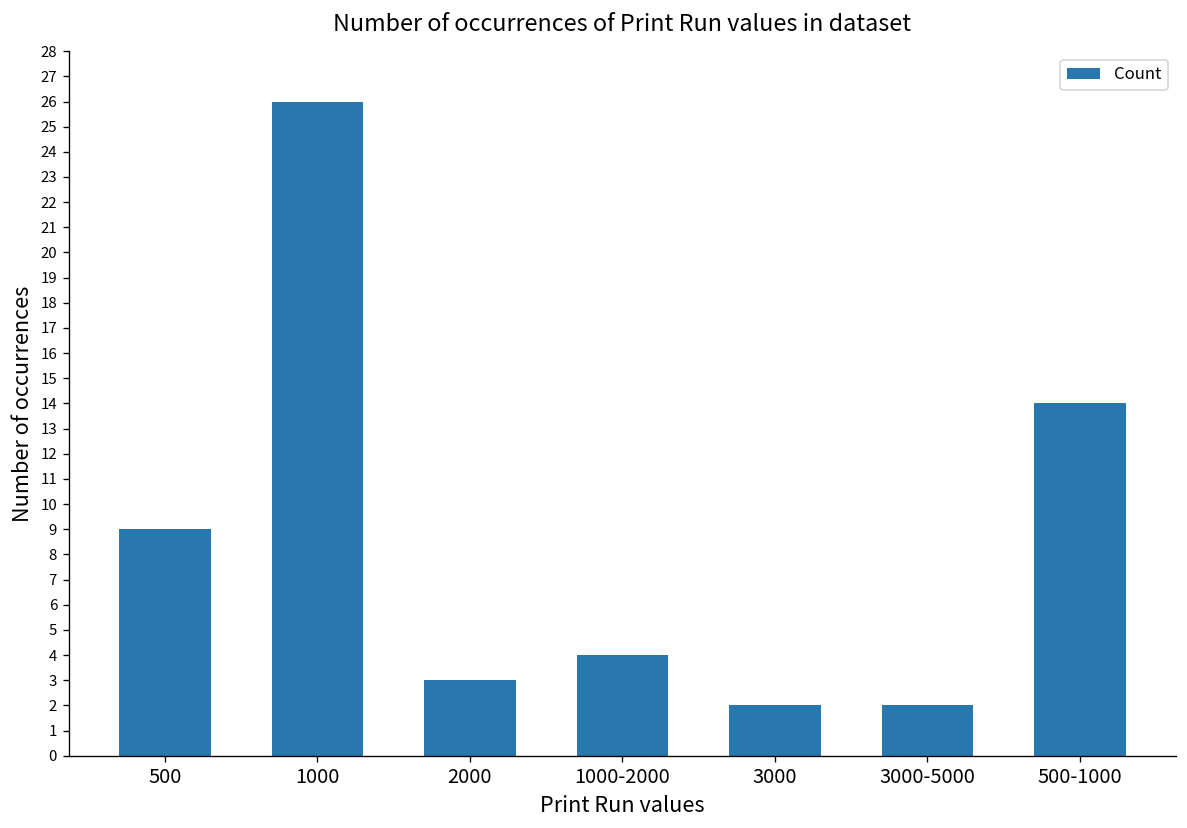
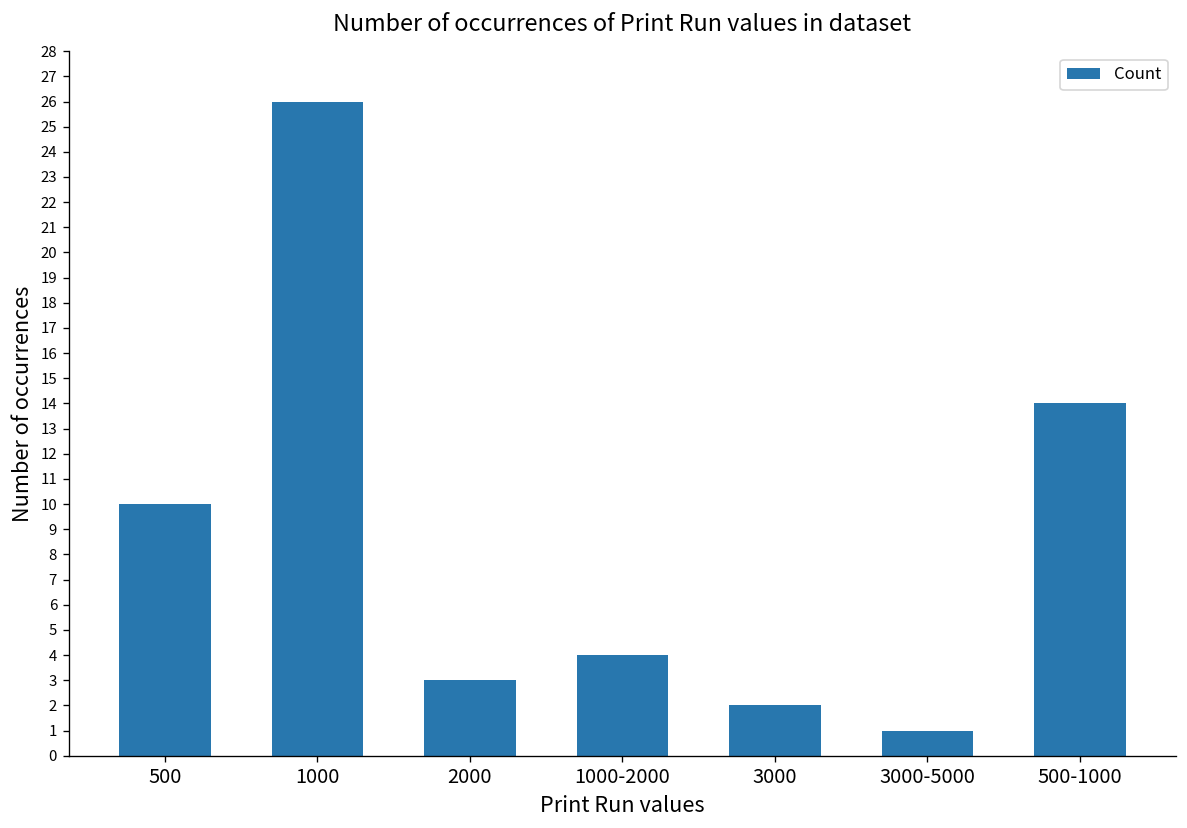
500: 9 -> 10
3000-5000: 2 -> 1
